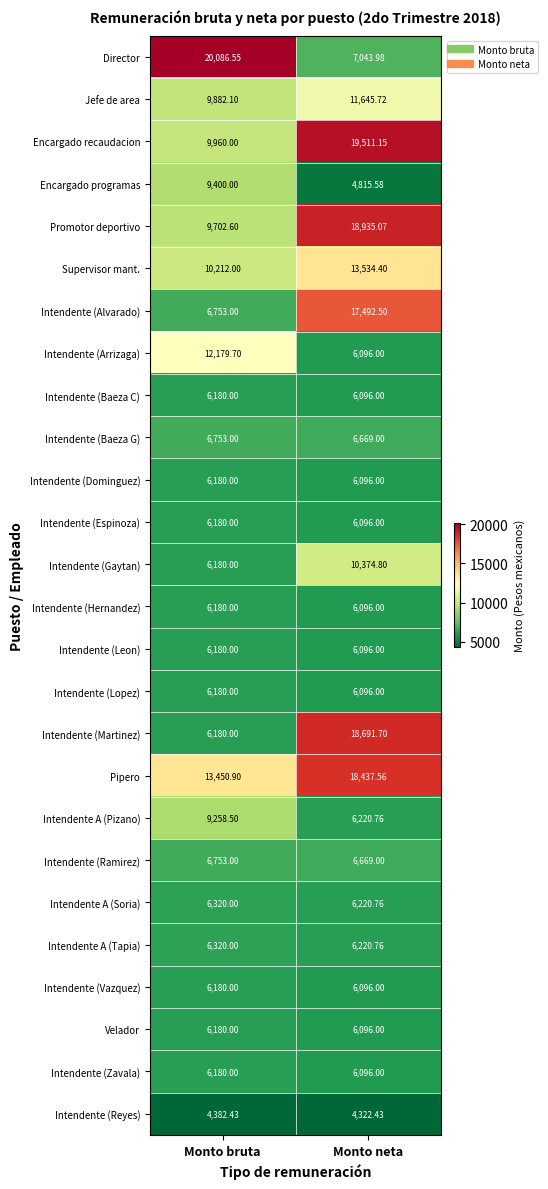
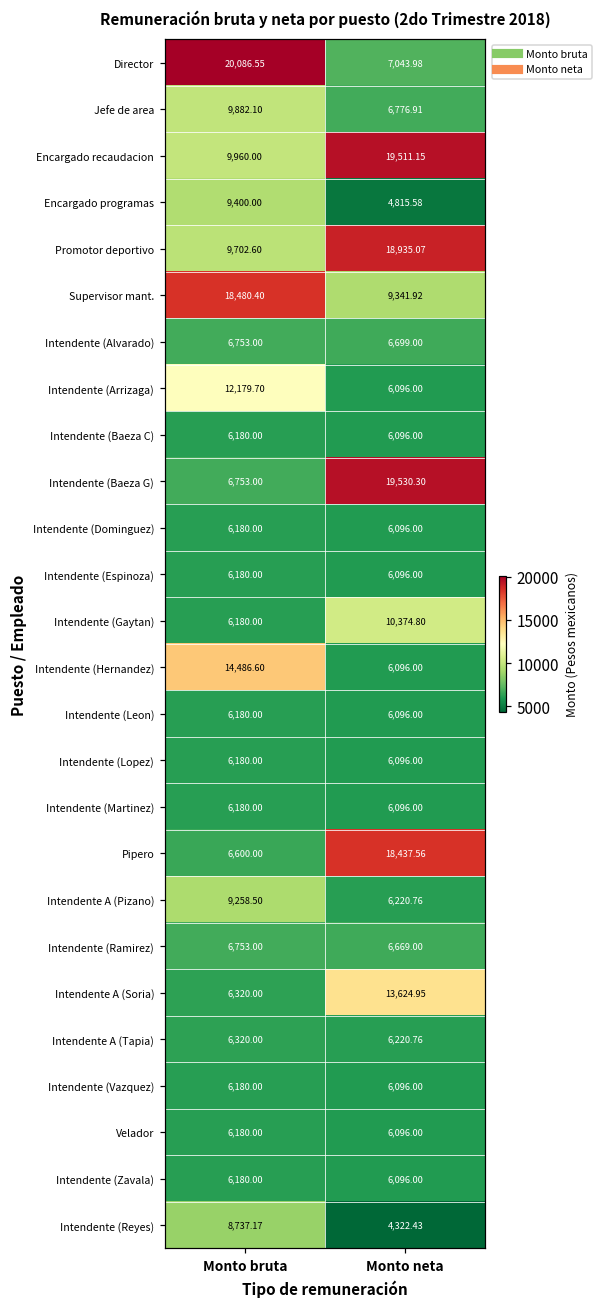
Jefe de area, Monto neta: 11,645.72 -> 6,776.91
Supervisor mant., Monto bruta: 10,212.00 -> 18,480.40
Supervisor mant., Monto neta: 13,534.40 -> 9,341.92
Intendente (Alvarado), Monto neta: 17,492.50 -> 6,699.00
Intendente (Baeza G), Monto neta: 6,669.00 -> 19,530.30
Intendente (Hernandez), Monto bruta: 6,180.00 -> 14,486.60
Intendente (Martinez), Monto neta: 18,691.70 -> 6,096.00
Pipero, Monto bruta: 13,450.90 -> 6,600.00
Intendente A (Soria), Monto neta: 6,220.76 -> 13,624.95
Intendente (Reyes), Monto bruta: 4,382.43 -> 8,737.17
